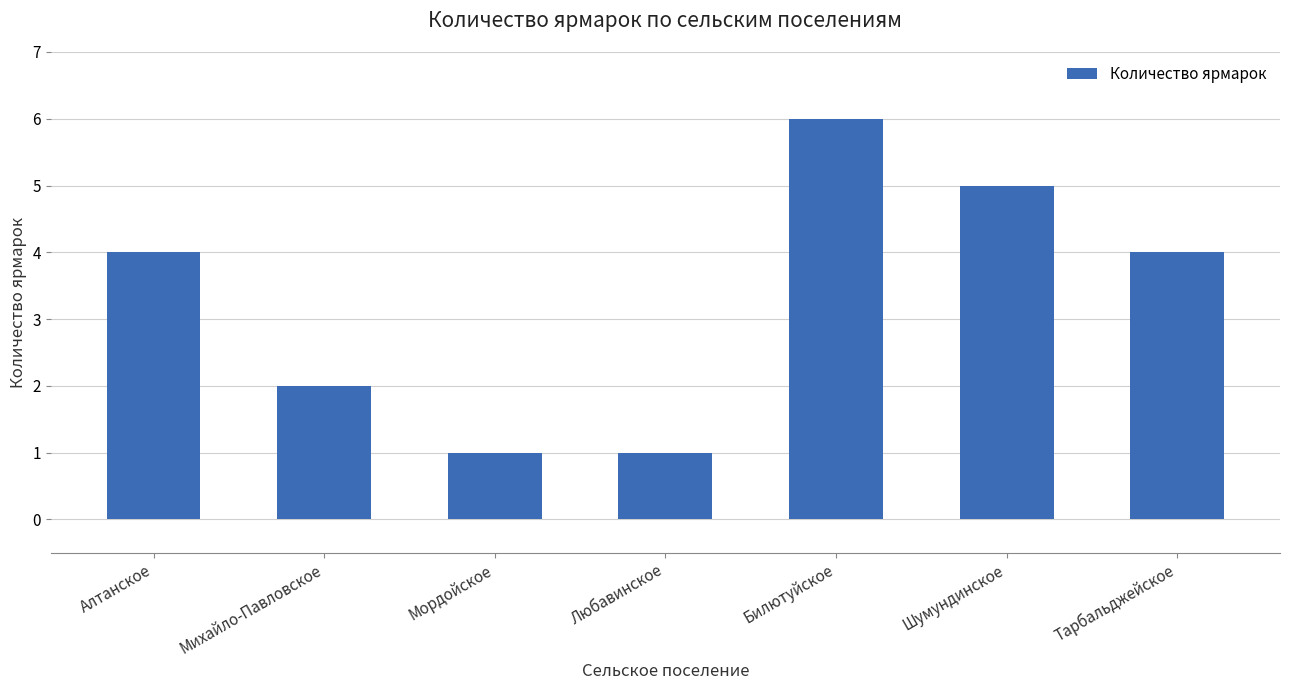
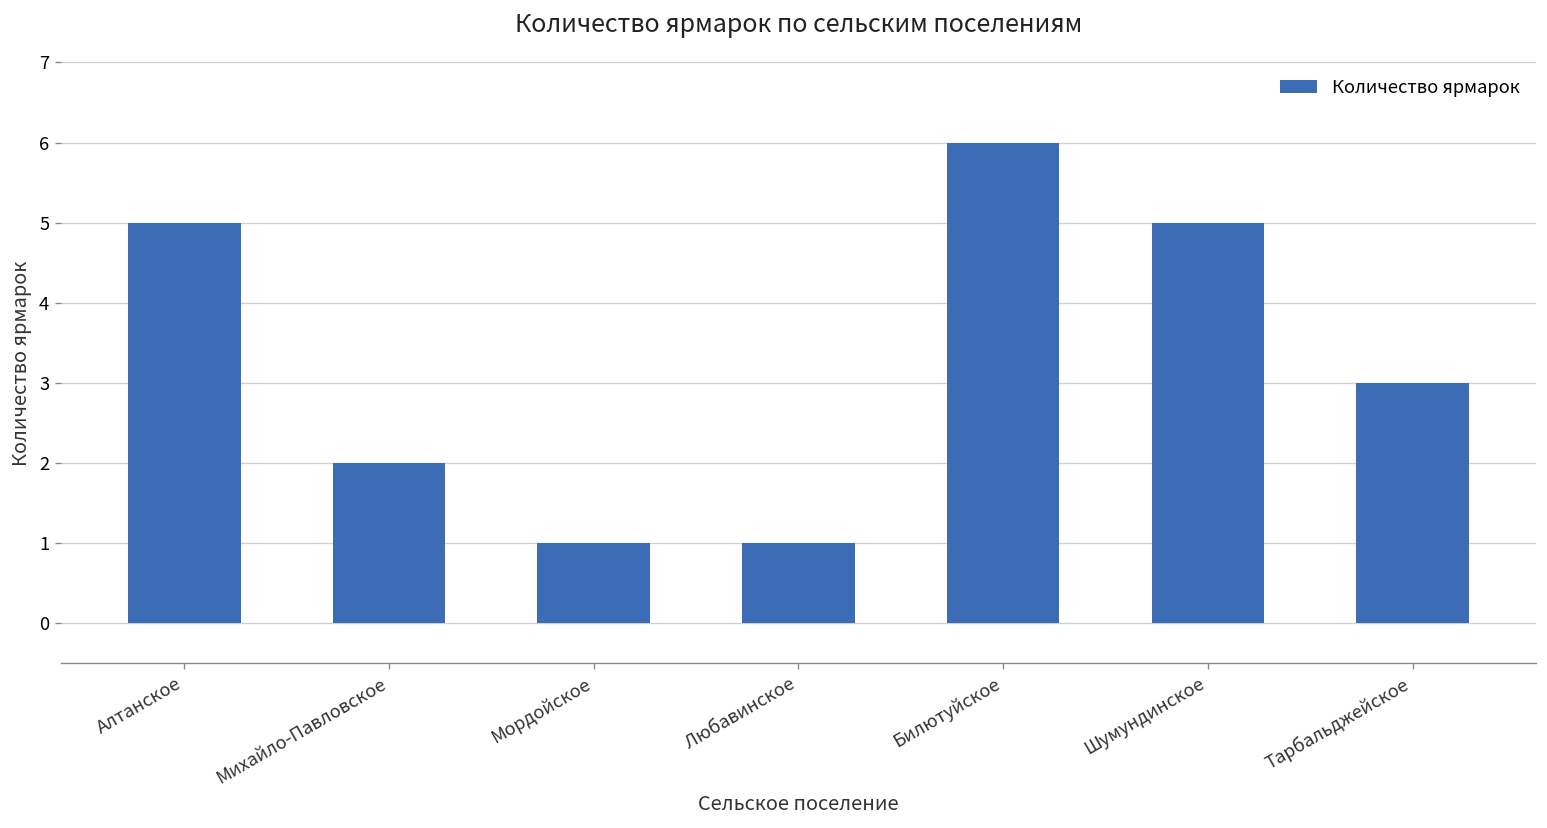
Алтанское: 4 -> 5
Тарбальджейское: 4 -> 3
